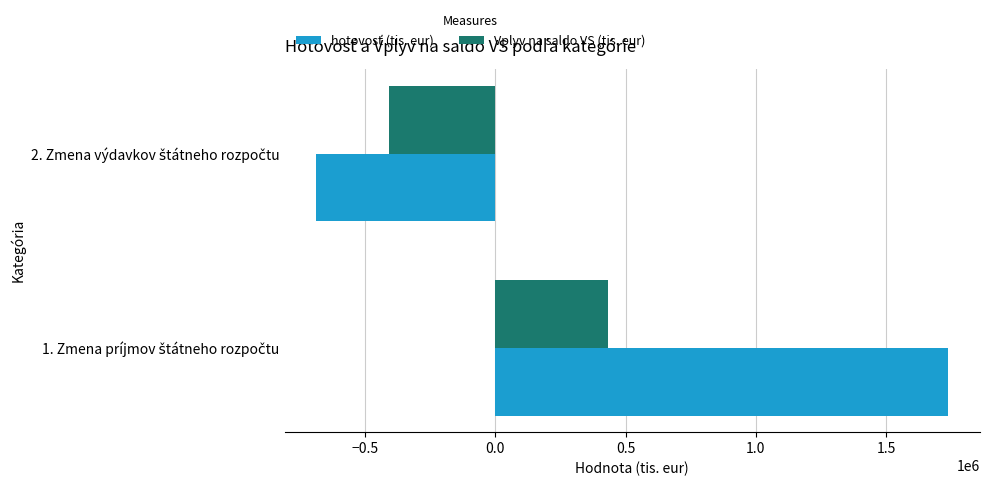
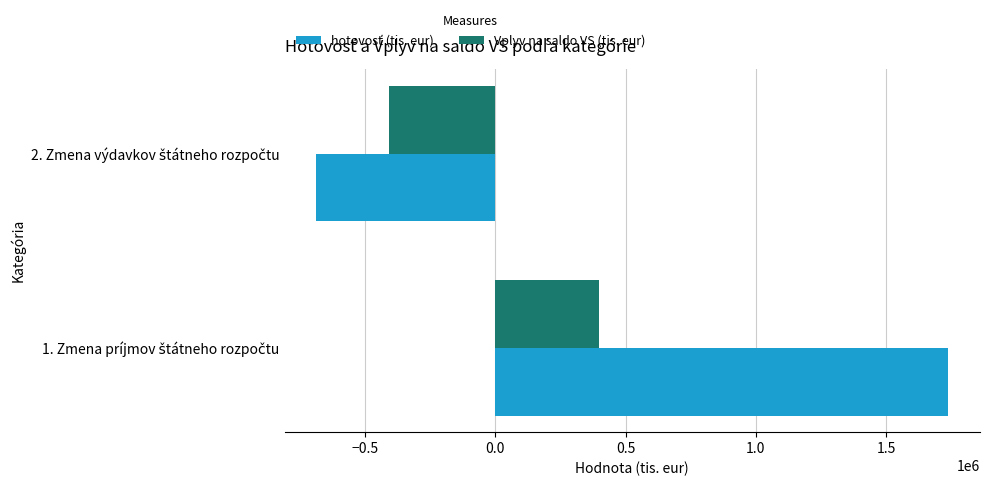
Vplyv na saldo VS (tis. eur), 1. Zmena príjmov štátneho rozpočtu: 430000 -> 400000
